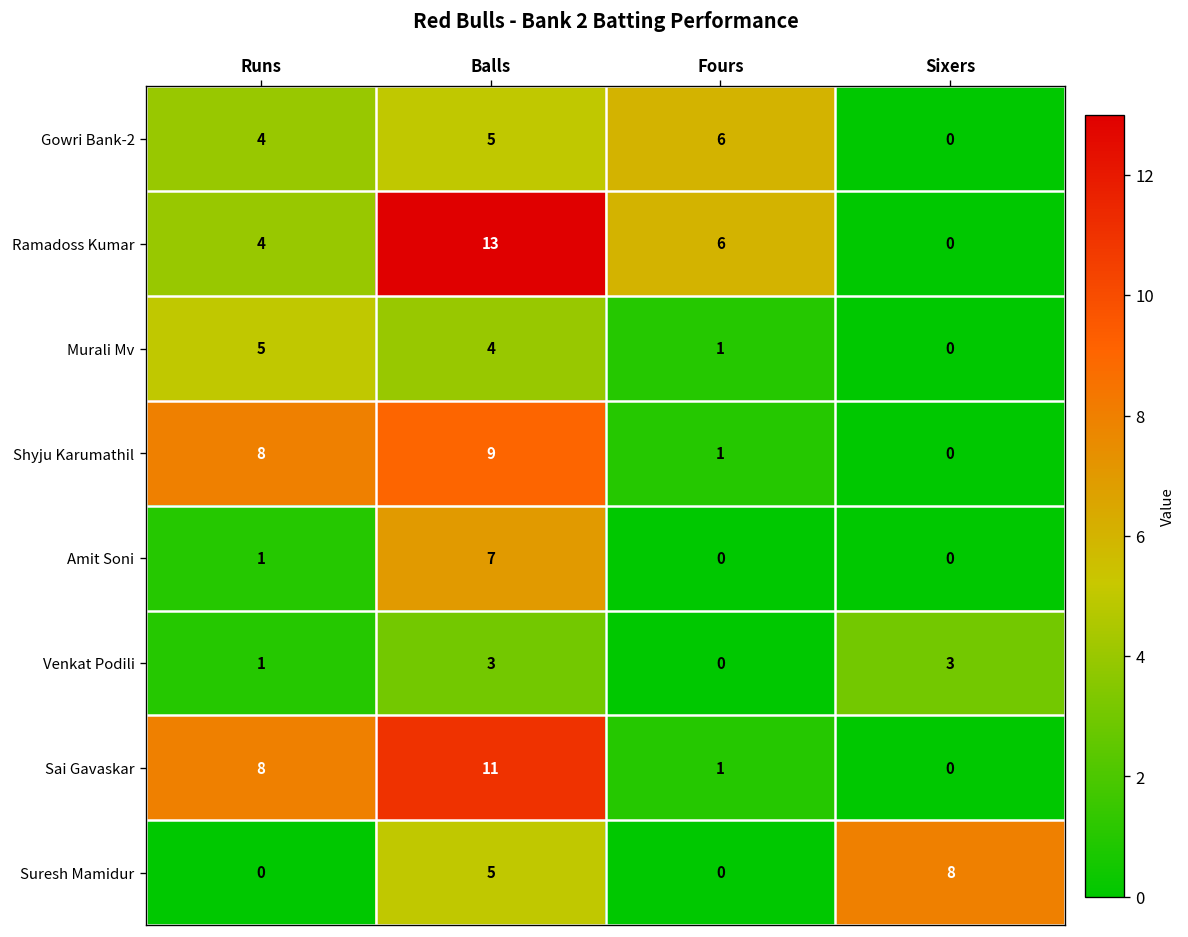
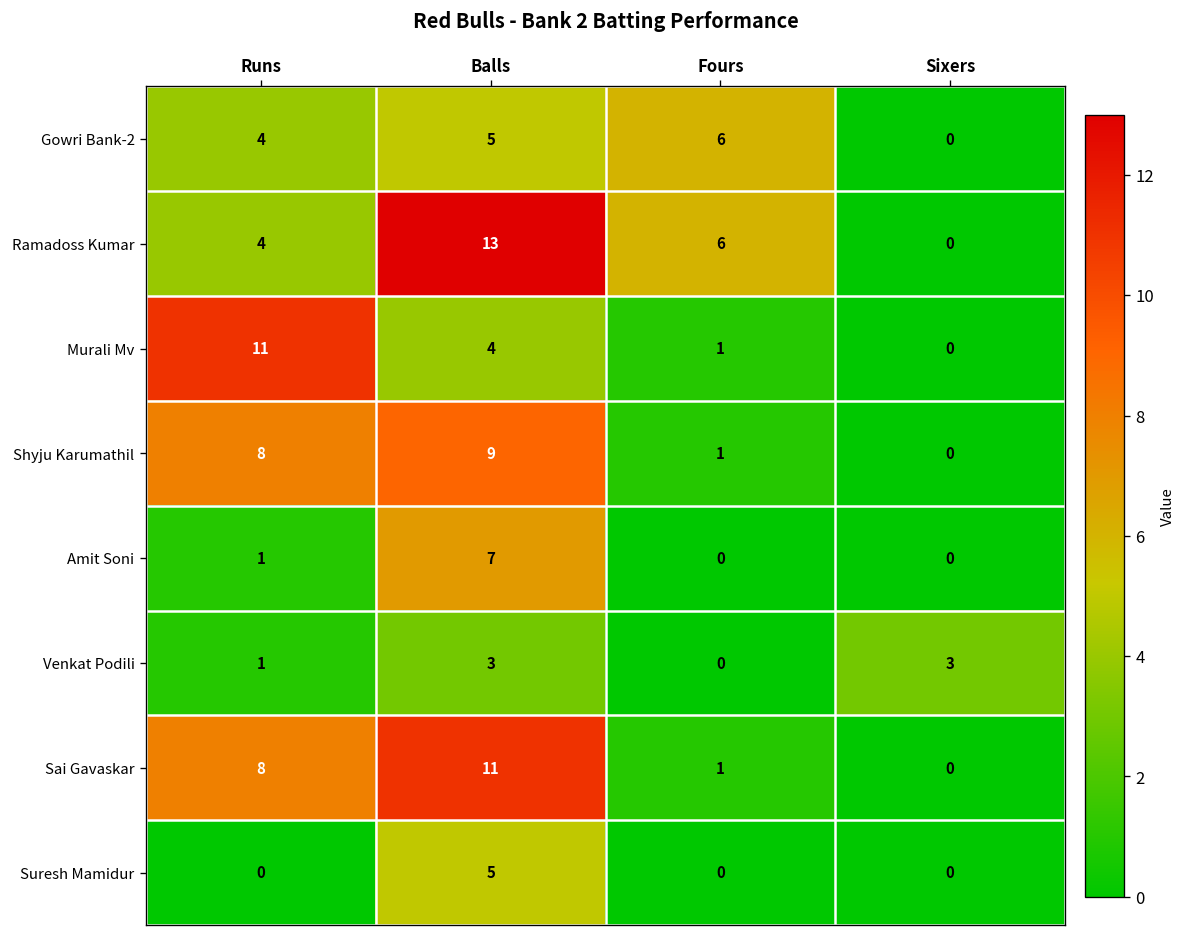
Murali Mv, Runs: 5 -> 11
Suresh Mamidur, Sixers: 8 -> 0
